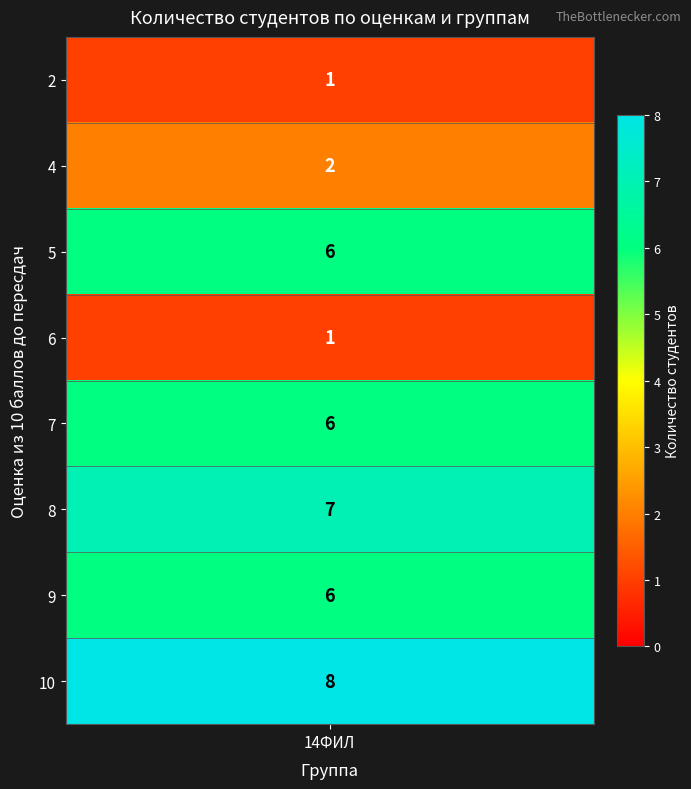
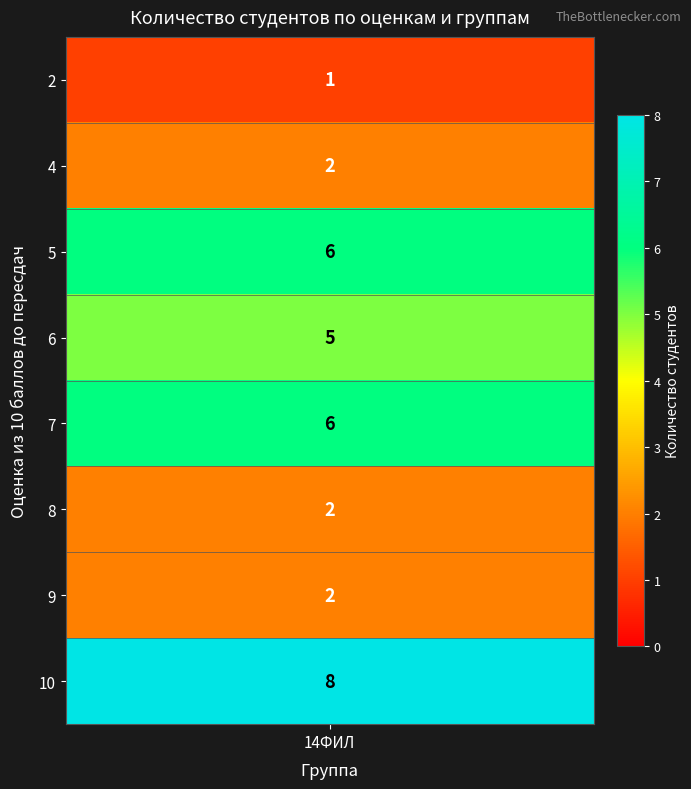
6, 14ФИЛ: 1 -> 5
8, 14ФИЛ: 7 -> 2
9, 14ФИЛ: 6 -> 2
